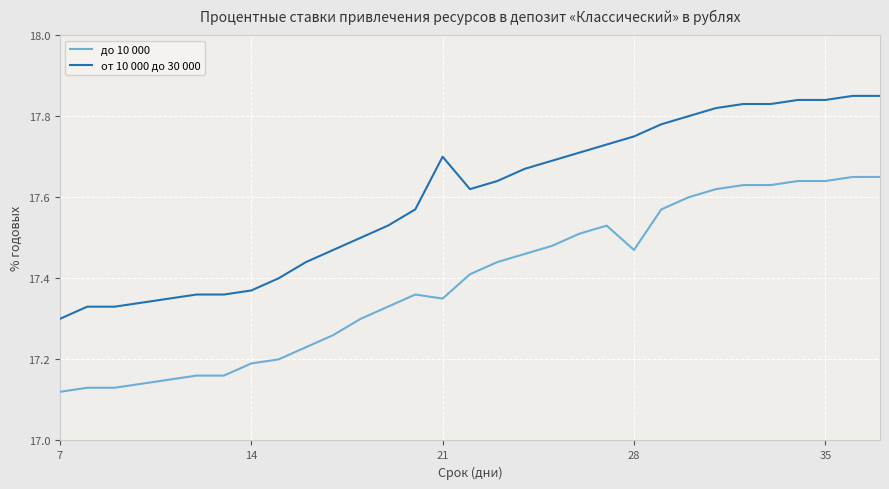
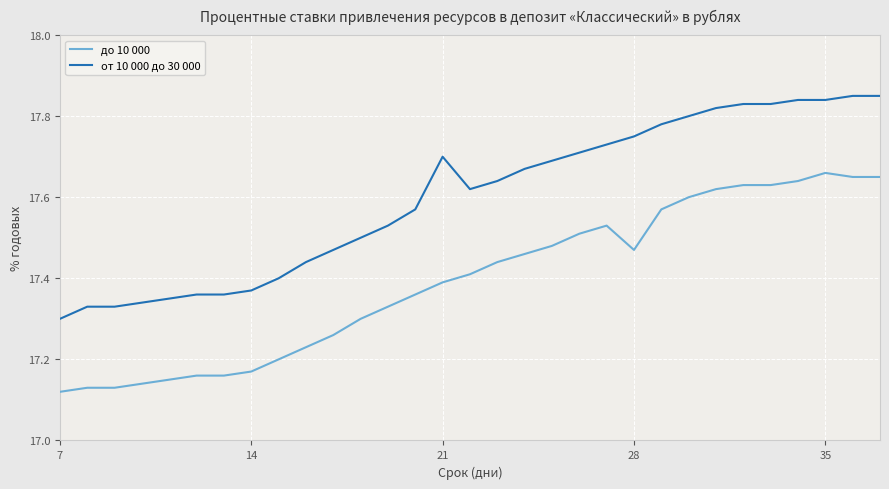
до 10 000, 14: 17.19 -> 17.17
до 10 000, 21: 17.35 -> 17.39
до 10 000, 35: 17.64 -> 17.66
